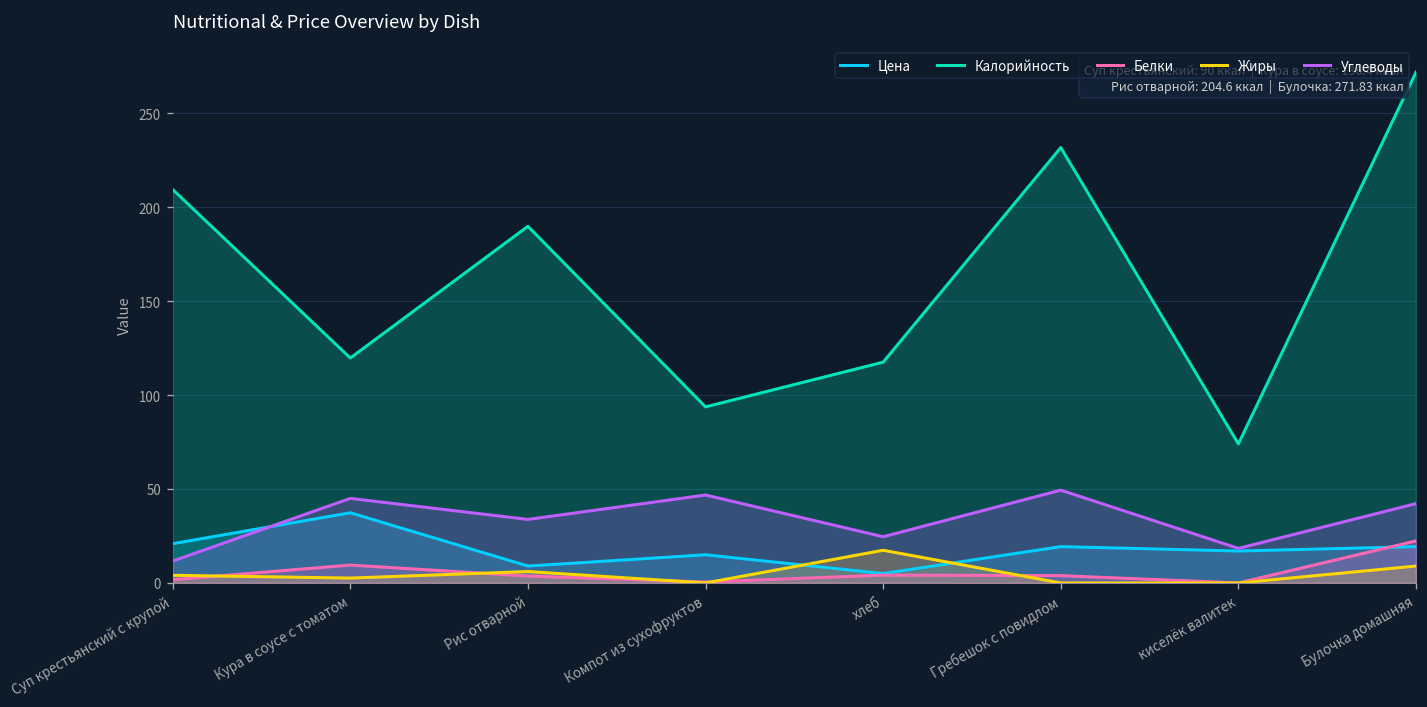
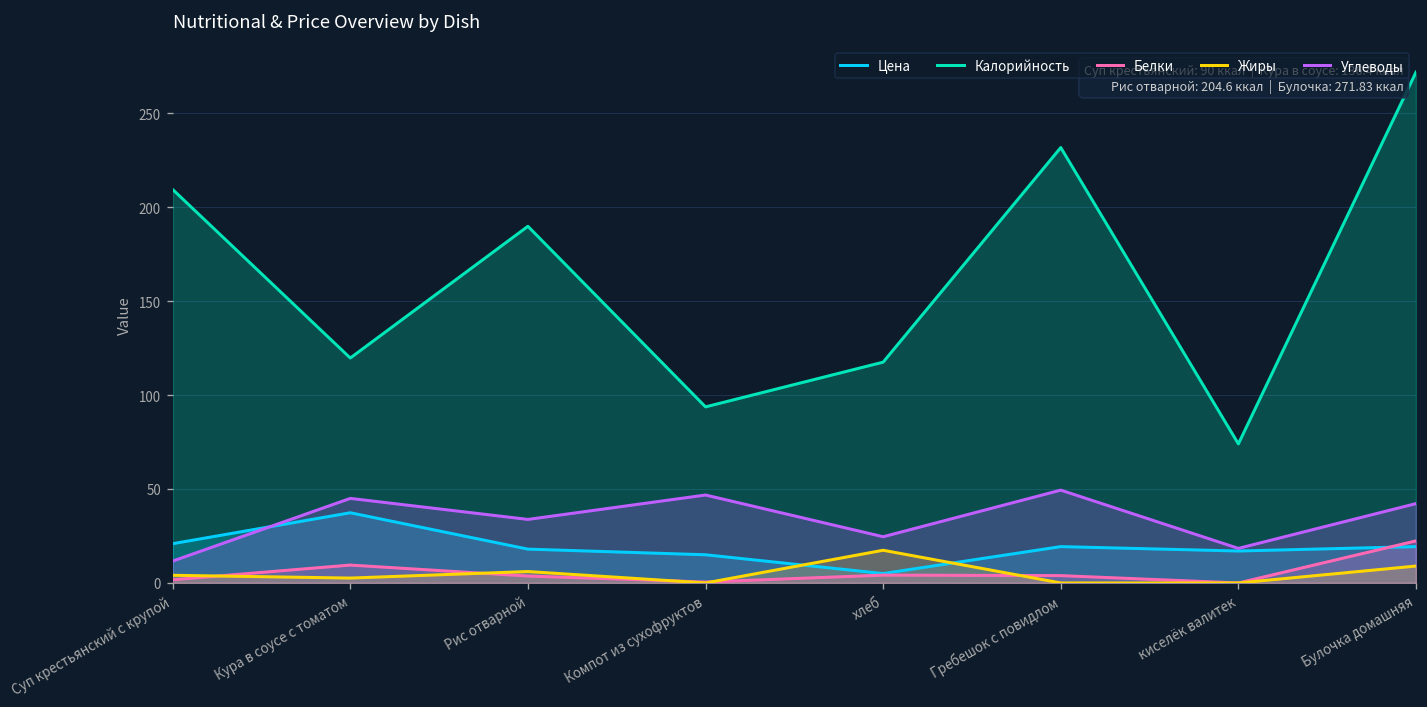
Цена, Рис отварной: 9 -> 18
